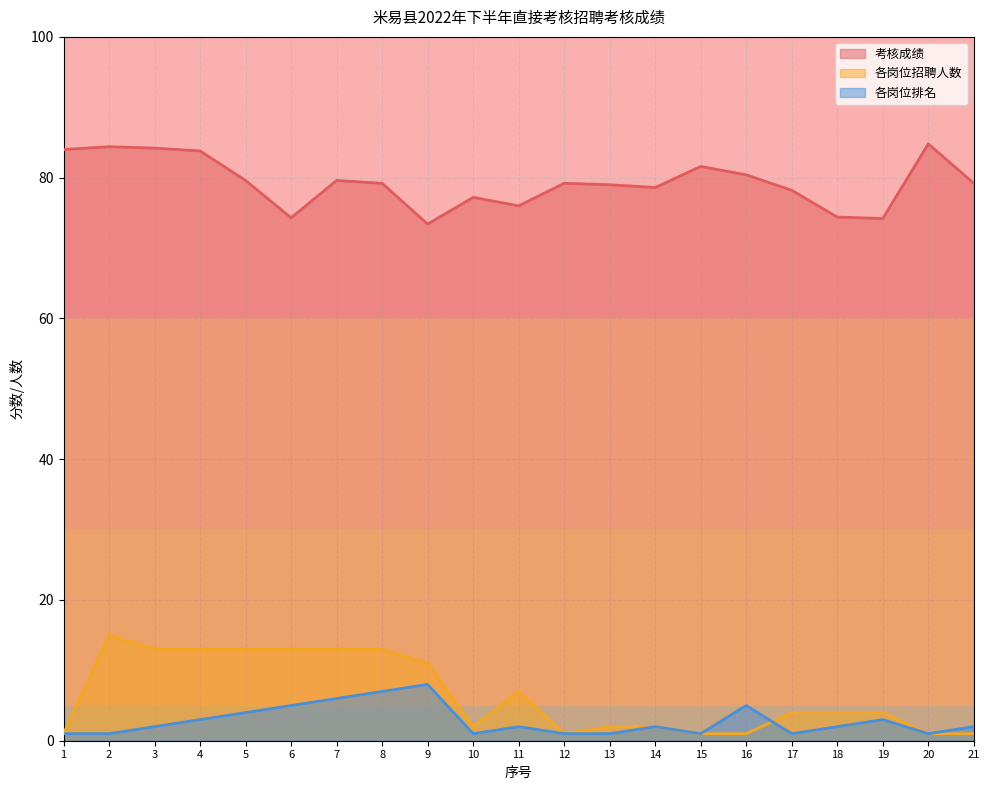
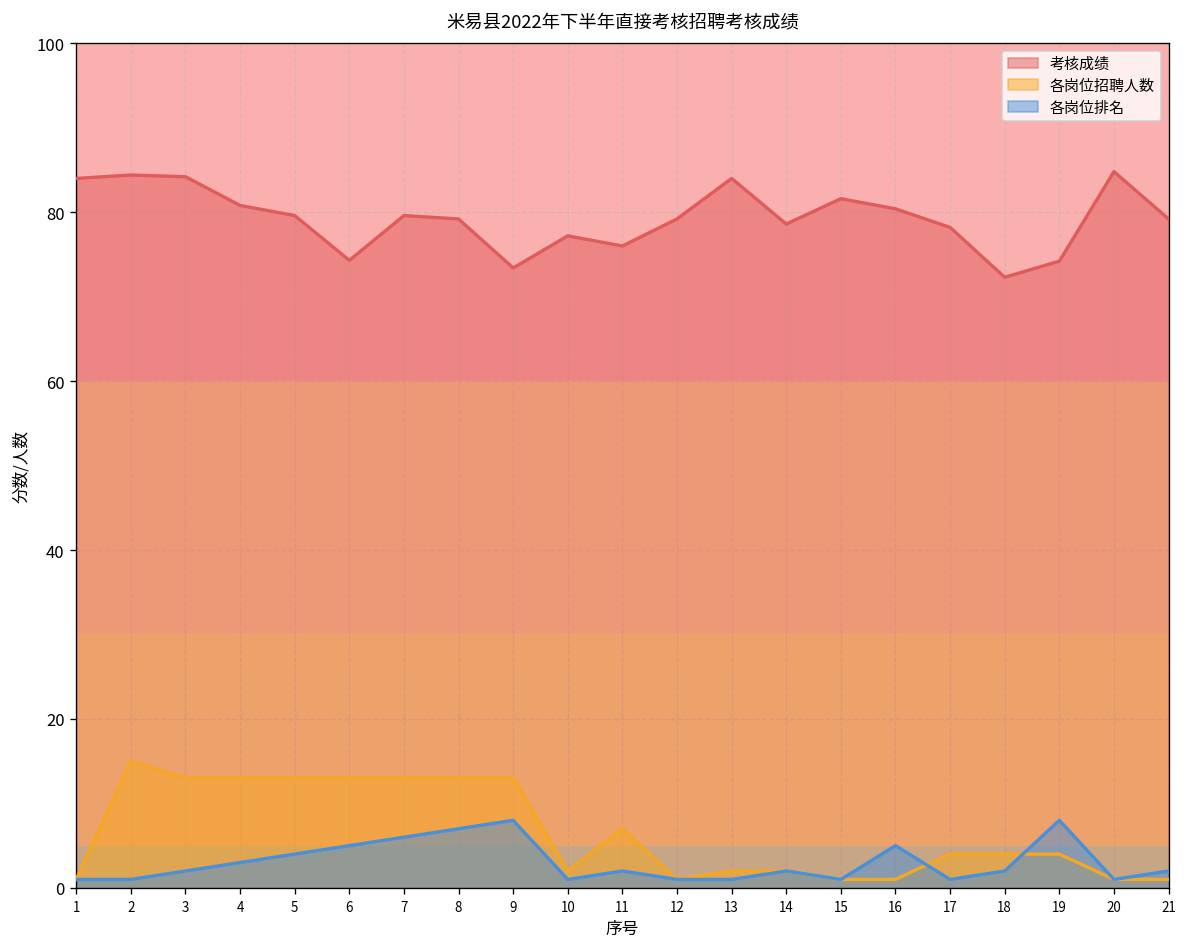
考核成绩, 4: 84 -> 81
各岗位招聘人数, 9: 11 -> 13
考核成绩, 13: 79 -> 84
考核成绩, 18: 74 -> 72
各岗位排名, 19: 3 -> 8
